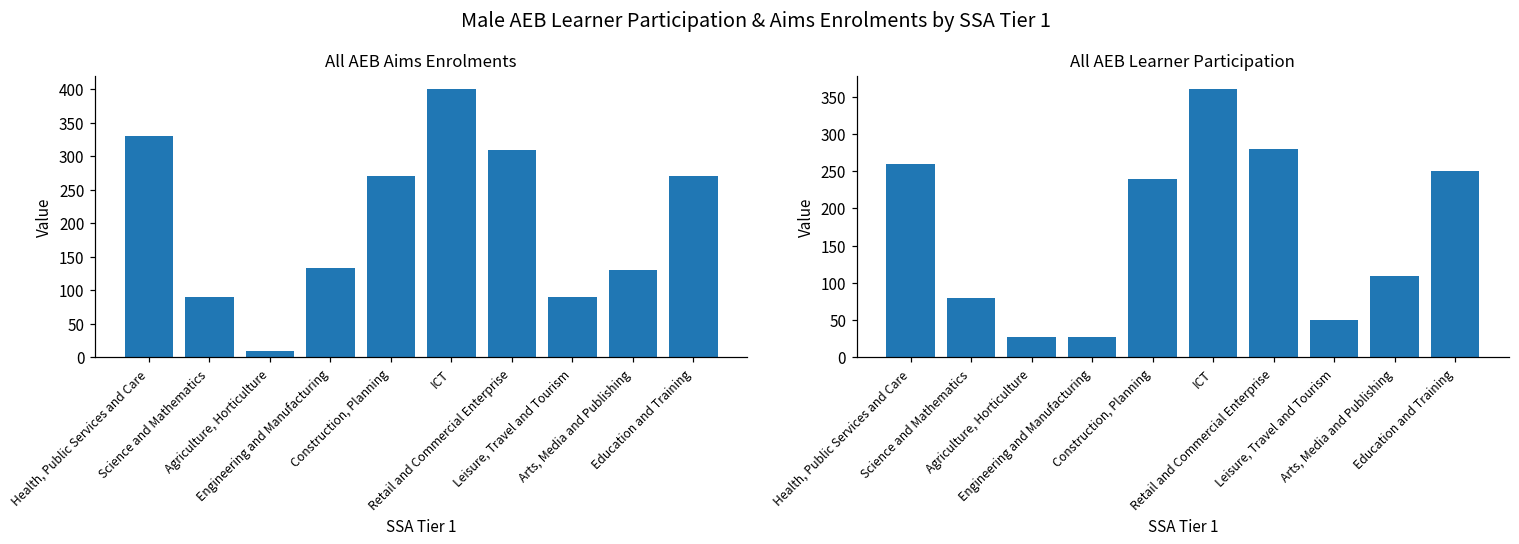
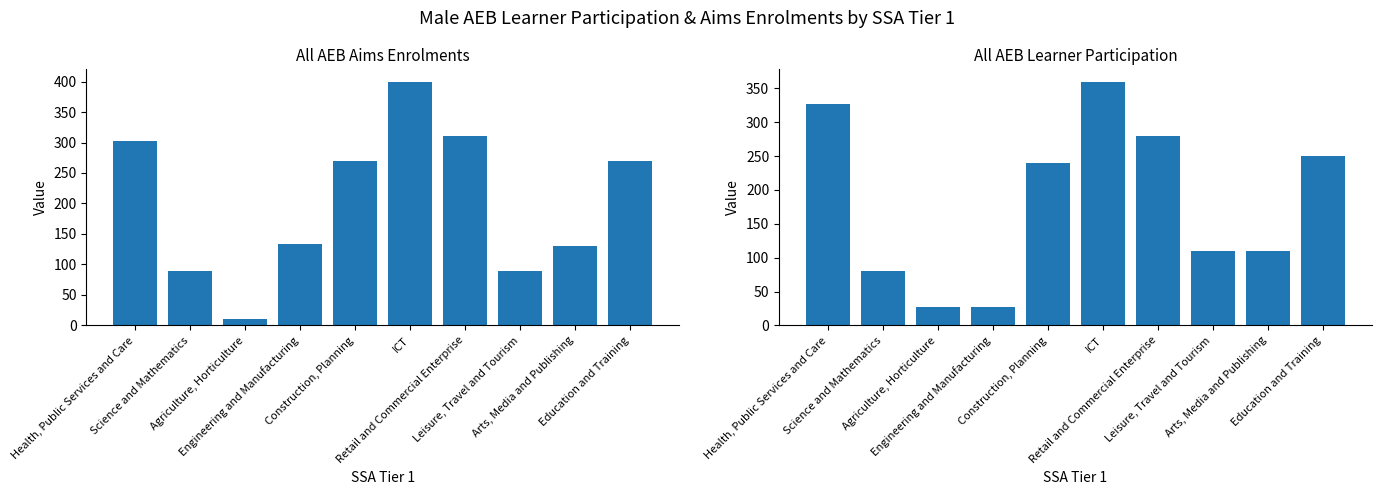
All AEB Aims Enrolments, Health, Public Services and Care: 330 -> 300
All AEB Learner Participation, Health, Public Services and Care: 260 -> 330
All AEB Learner Participation, Leisure, Travel and Tourism: 50 -> 110
